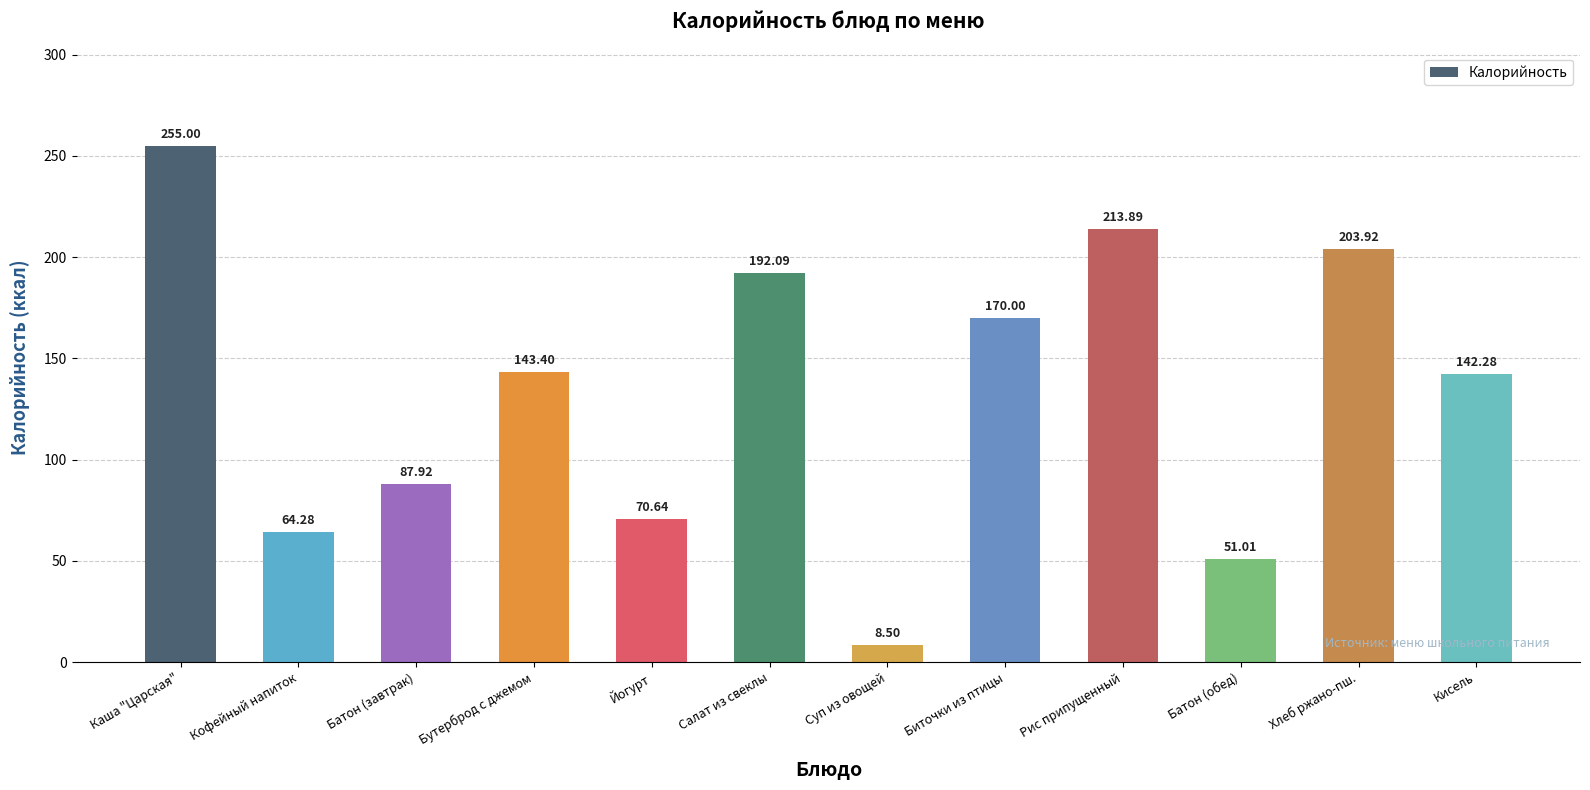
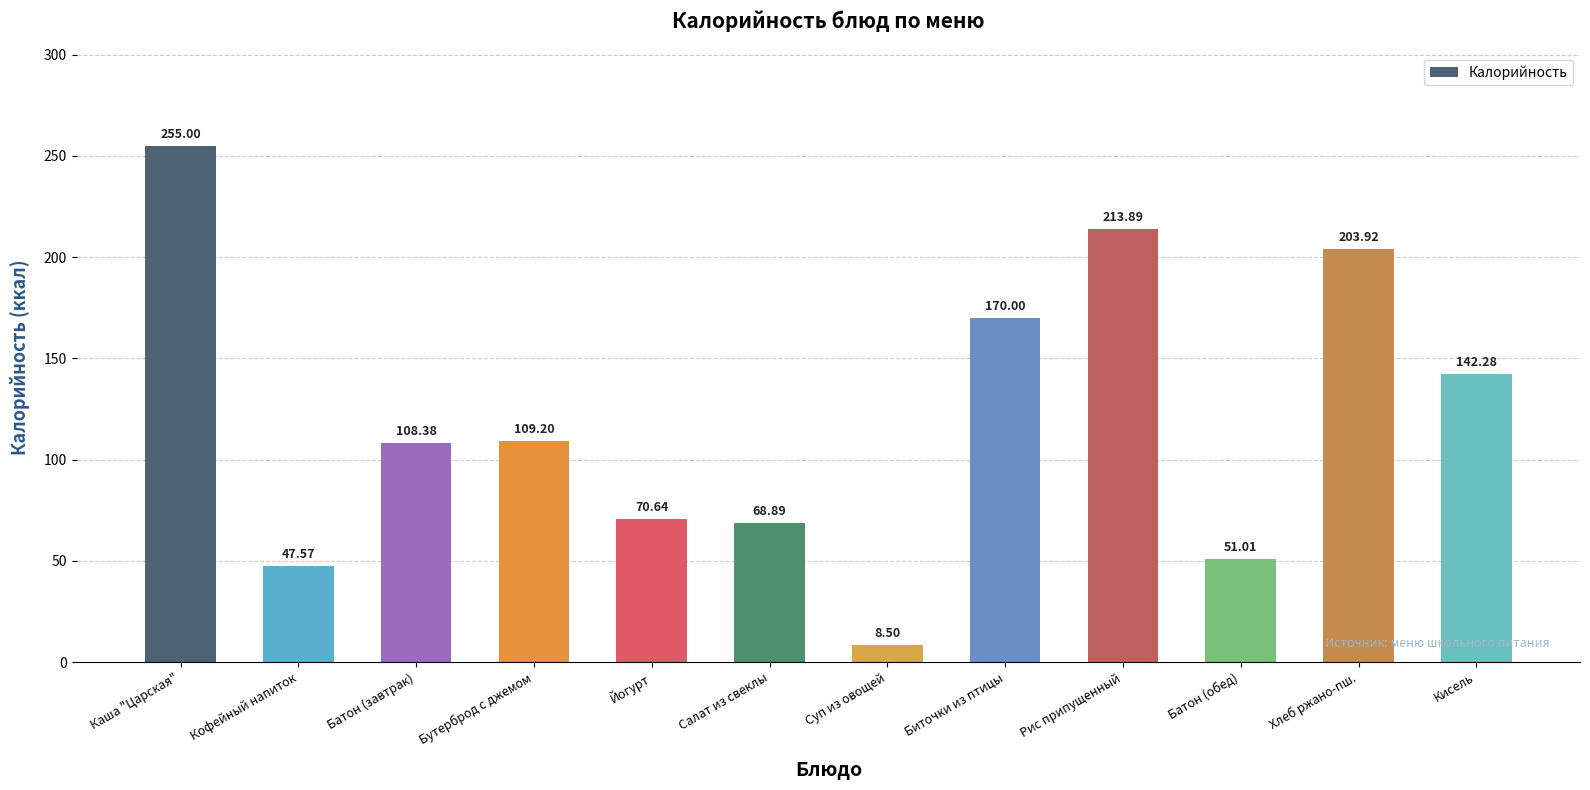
Кофейный напиток: 64.28 -> 47.57
Батон (завтрак): 87.92 -> 108.38
Бутерброд с джемом: 143.40 -> 109.20
Салат из свеклы: 192.09 -> 68.89
